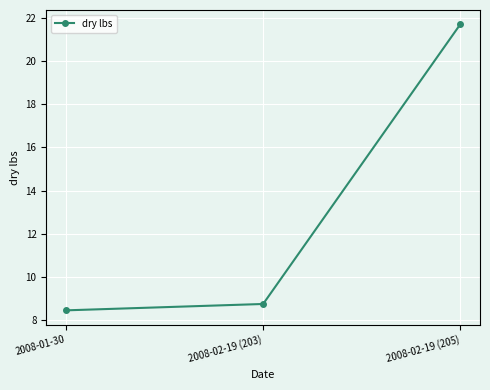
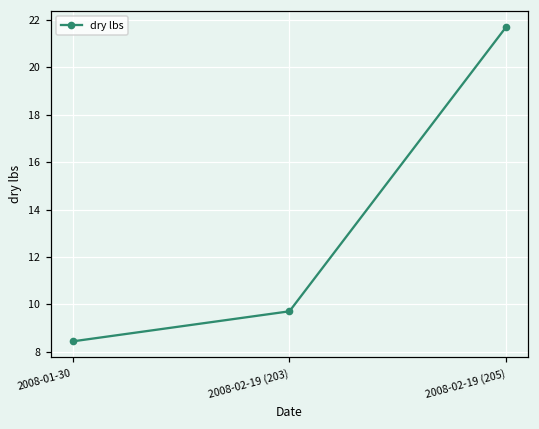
2008-02-19 (203): 8.7 -> 9.7
